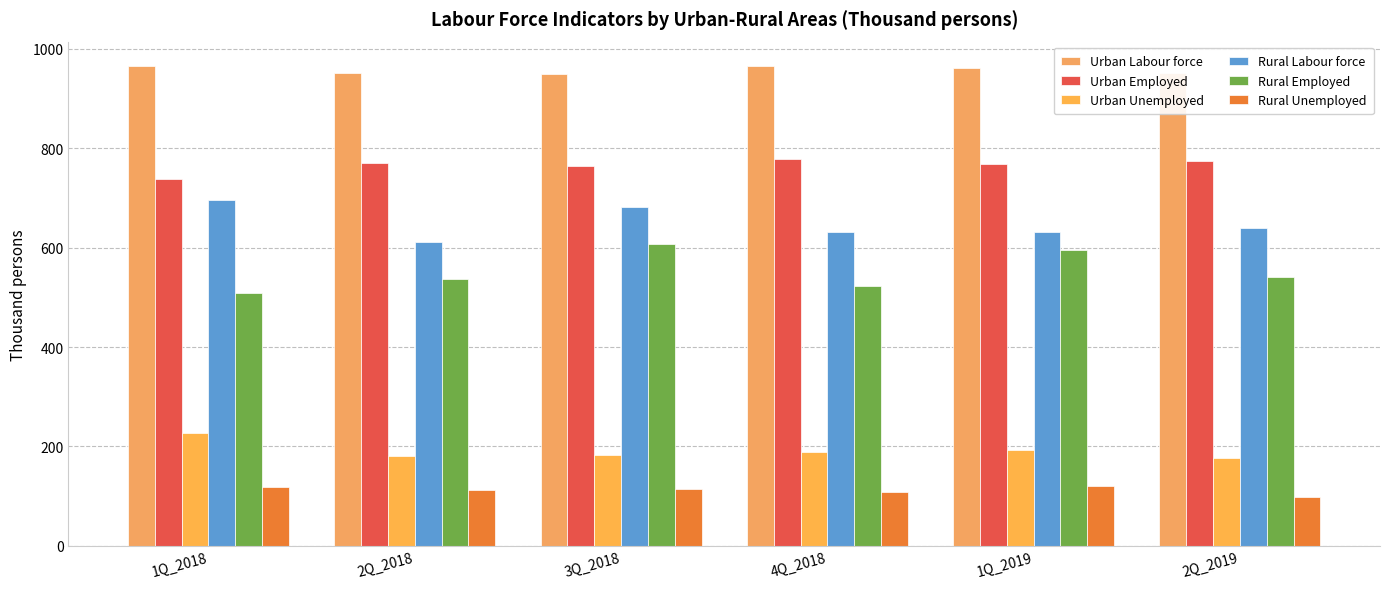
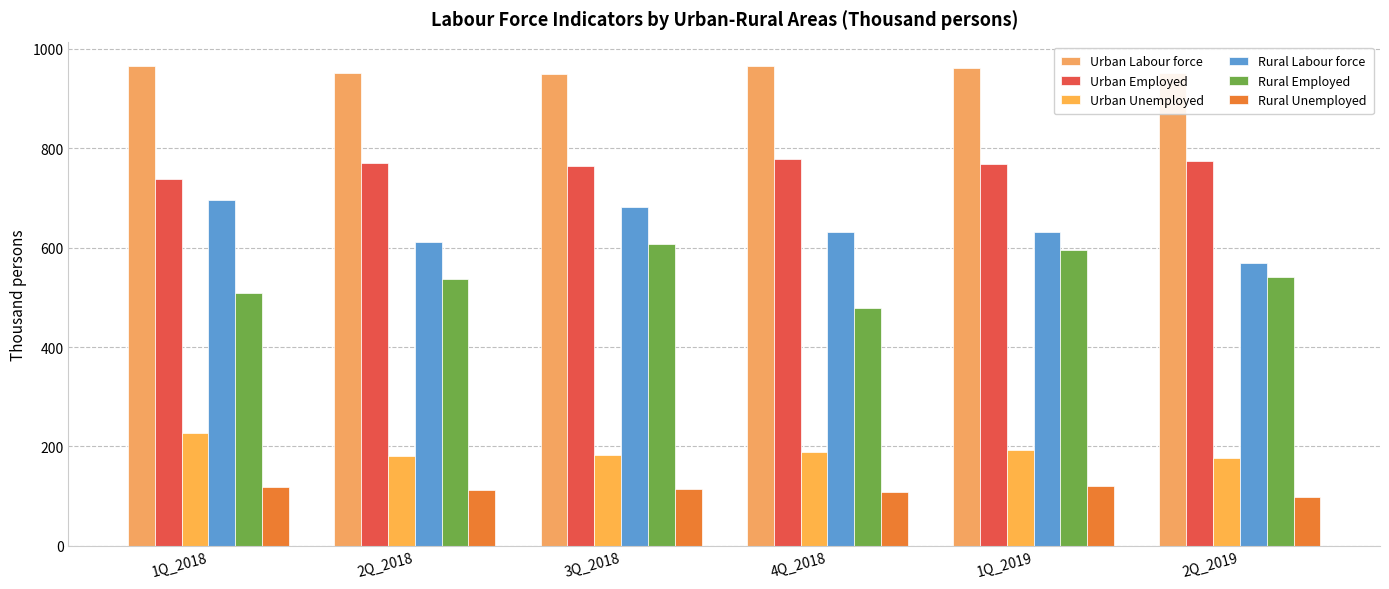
Rural Employed, 4Q_2018: 520 -> 480
Rural Labour force, 2Q_2019: 640 -> 570
